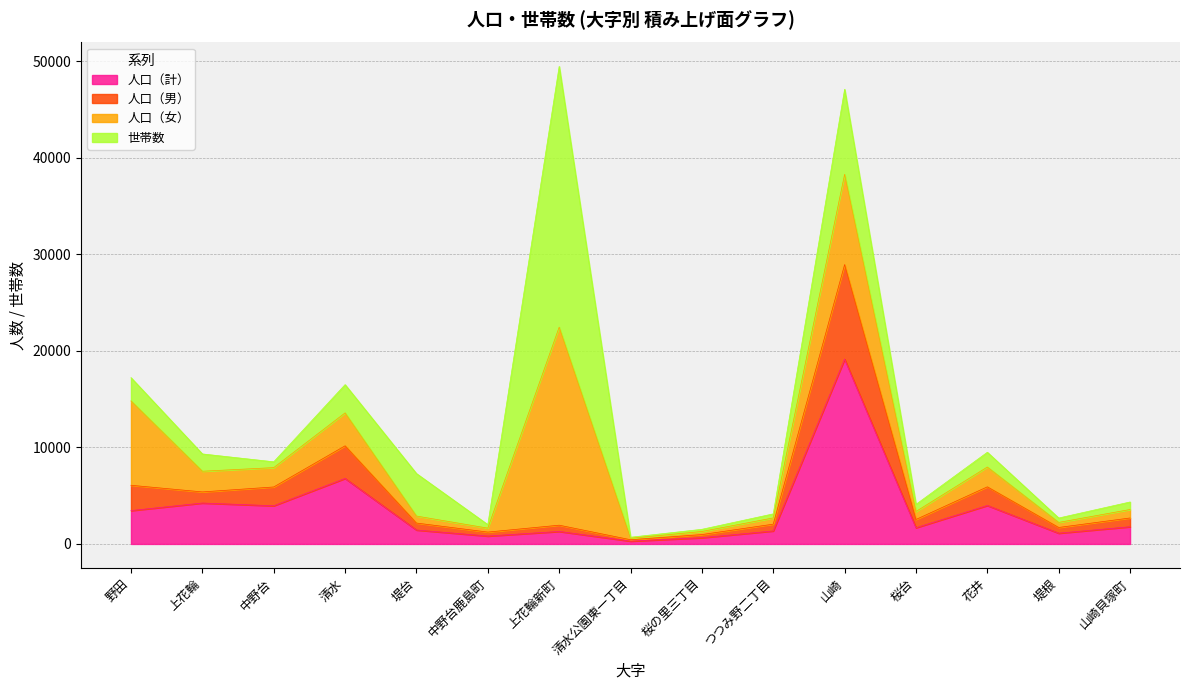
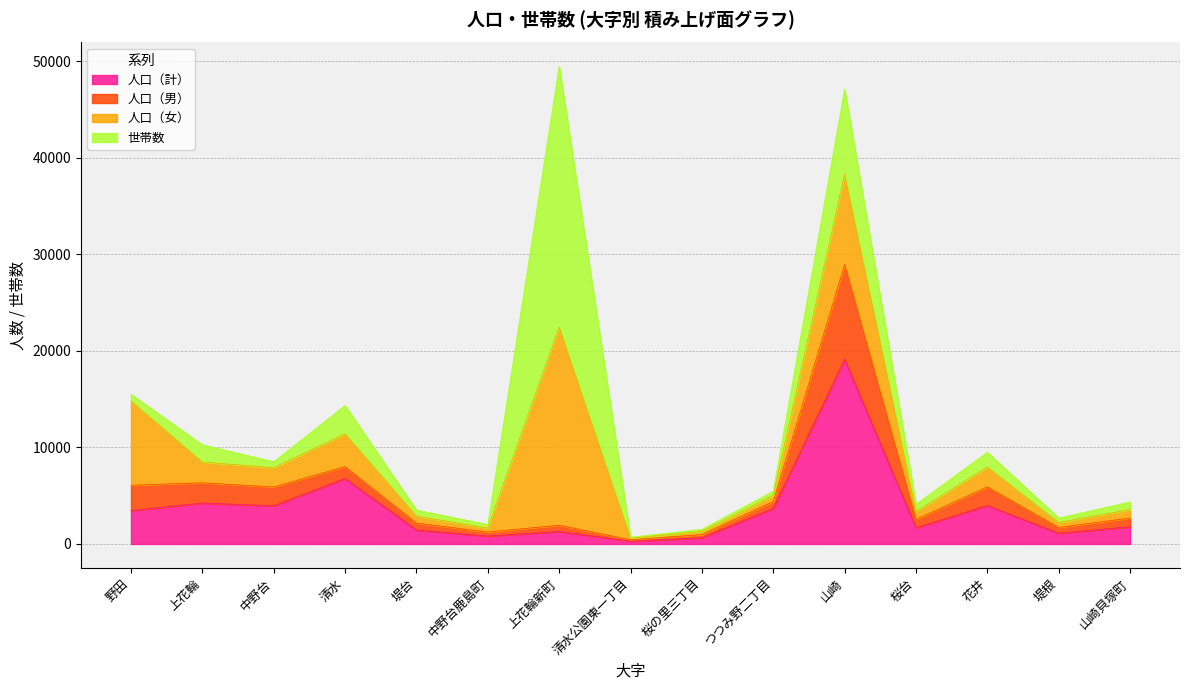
世帯数, 野田: 2000 -> 1000
人口（男）, 上花輪: 1000 -> 2000
人口（男）, 清水: 3000 -> 1000
世帯数, 堤台: 4000 -> 1000
人口（計）, つつみ野二丁目: 1000 -> 4000
